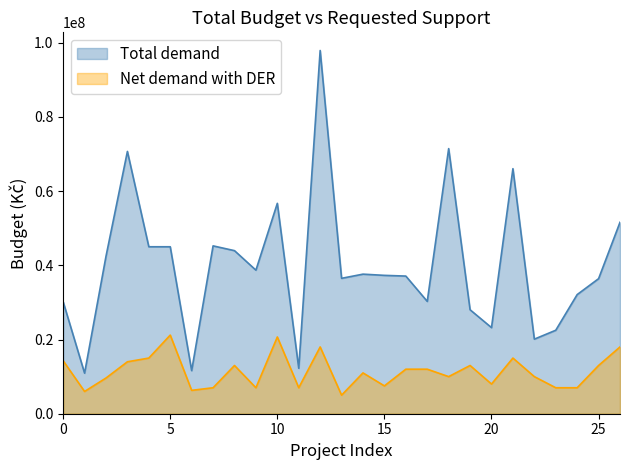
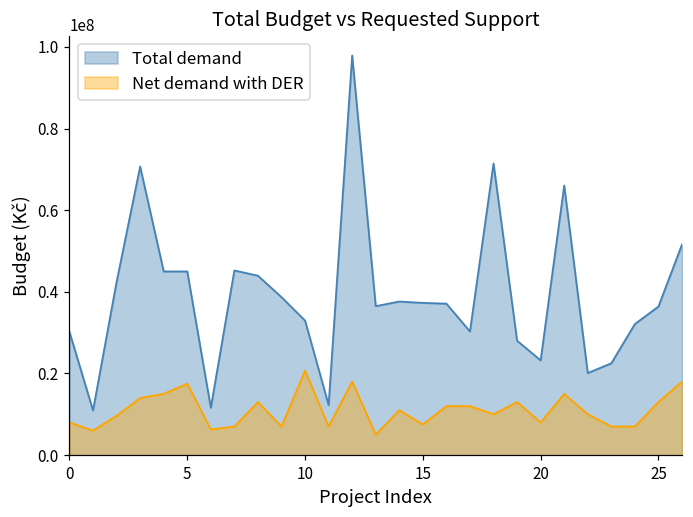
Net demand with DER, 0: 14000000 -> 8000000
Net demand with DER, 5: 21000000 -> 18000000
Total demand, 10: 57000000 -> 33000000
